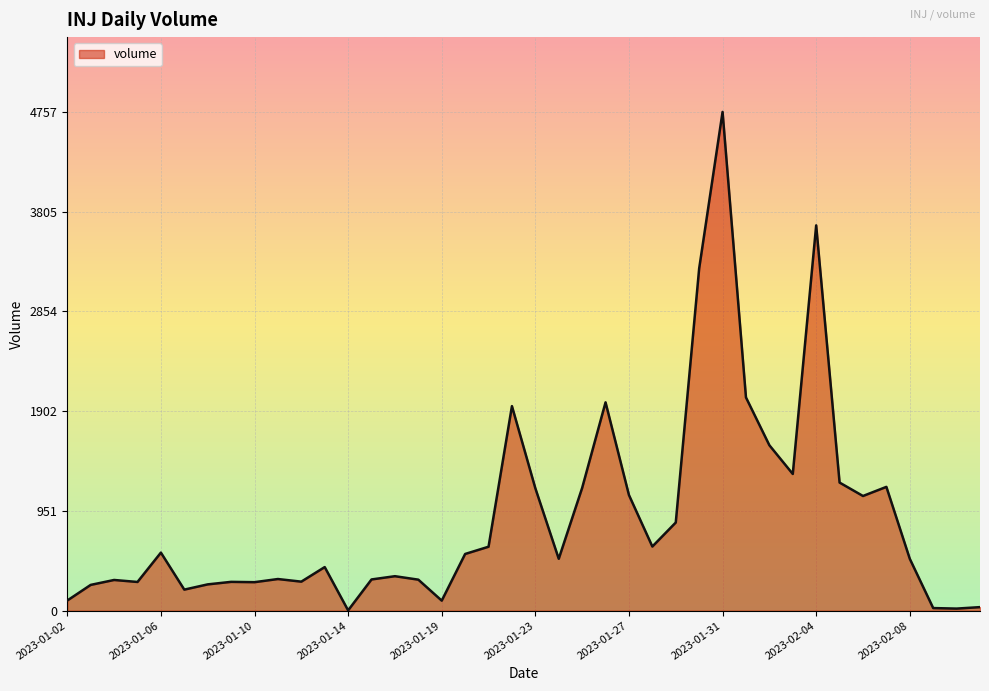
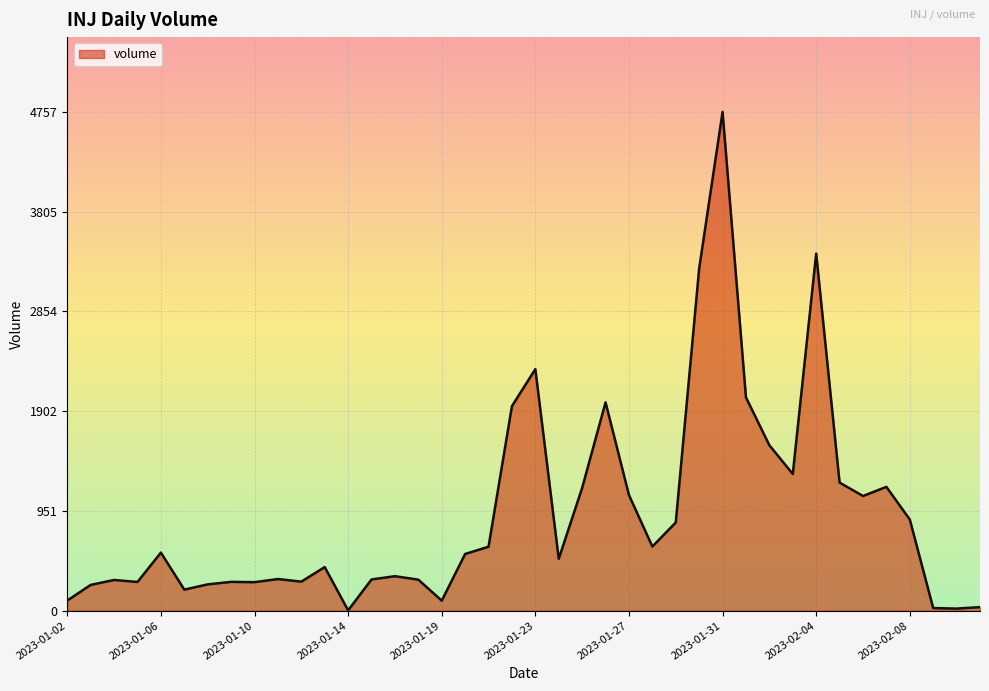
2023-01-23: 1170 -> 2300
2023-02-04: 3680 -> 3410
2023-02-08: 500 -> 870
